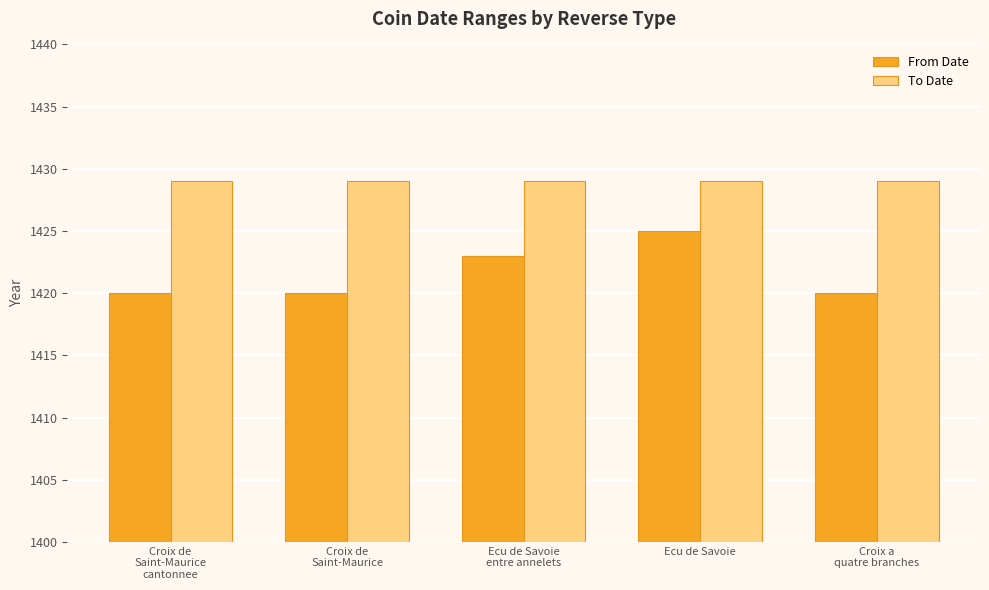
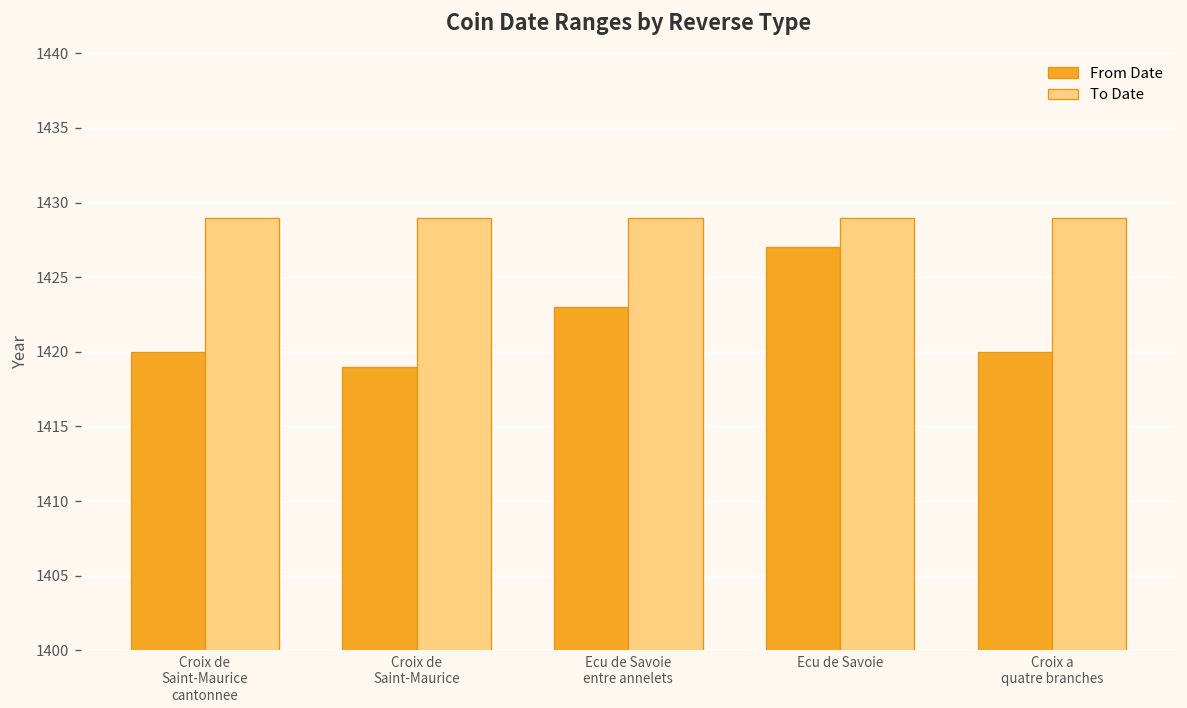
From Date, Croix de Saint-Maurice: 1420 -> 1419
From Date, Ecu de Savoie: 1425 -> 1427
